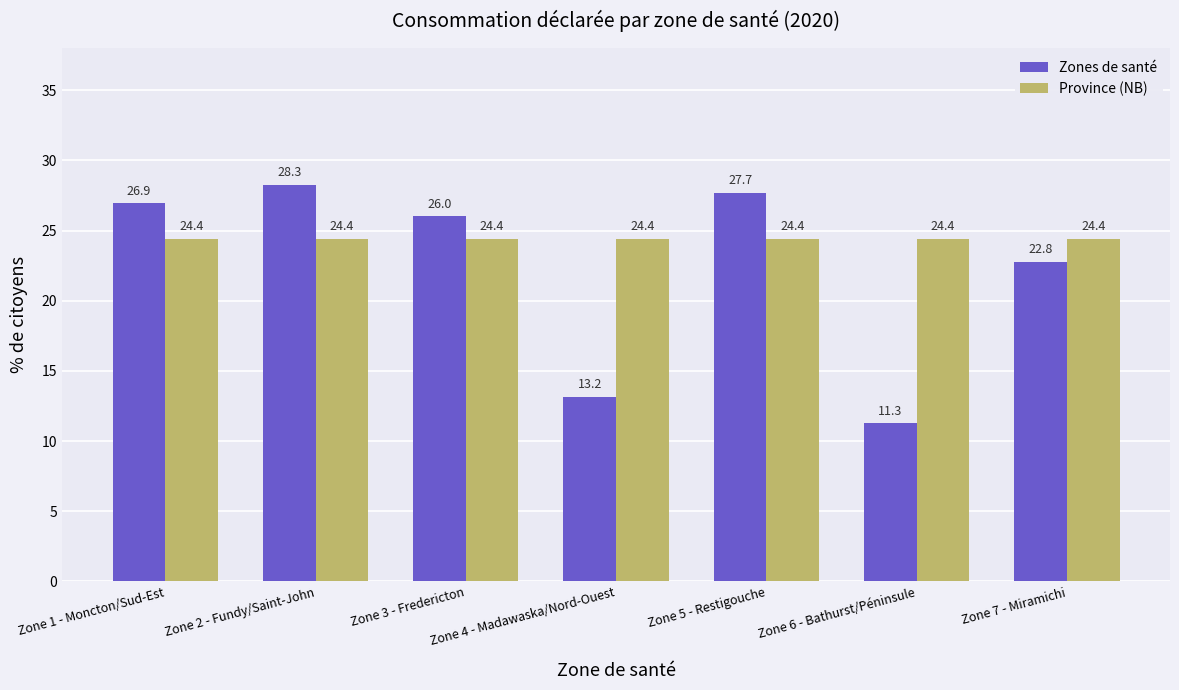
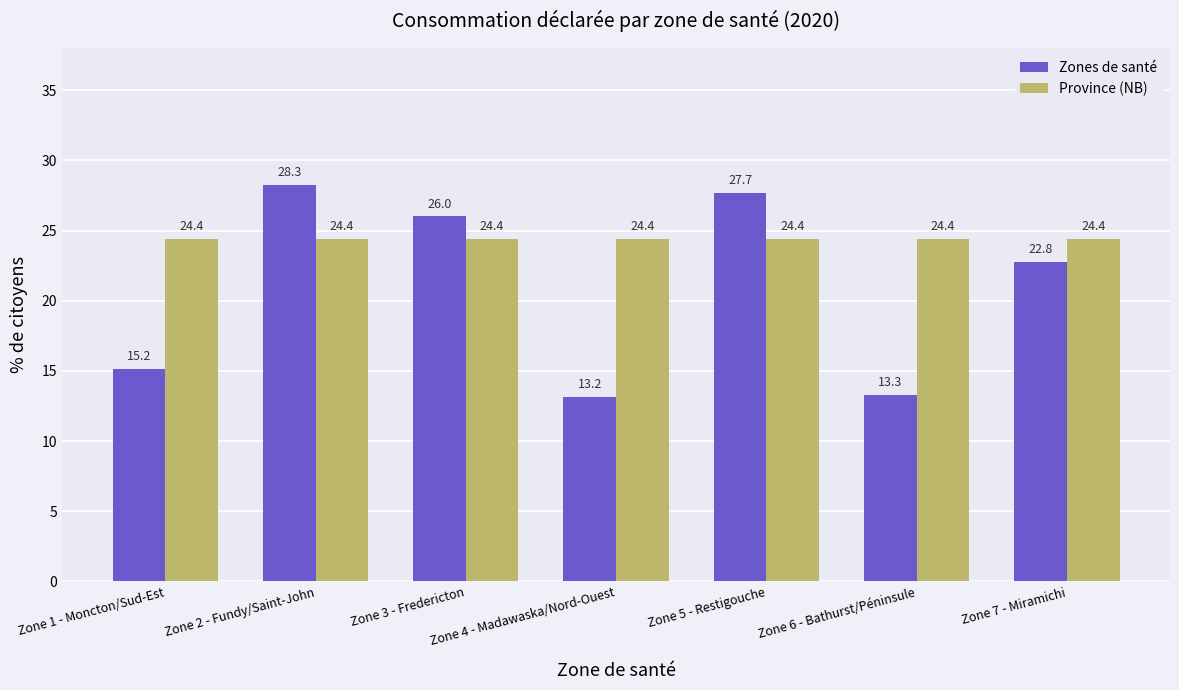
Zones de santé, Zone 1 - Moncton/Sud-Est: 26.9 -> 15.2
Zones de santé, Zone 6 - Bathurst/Péninsule: 11.3 -> 13.3
